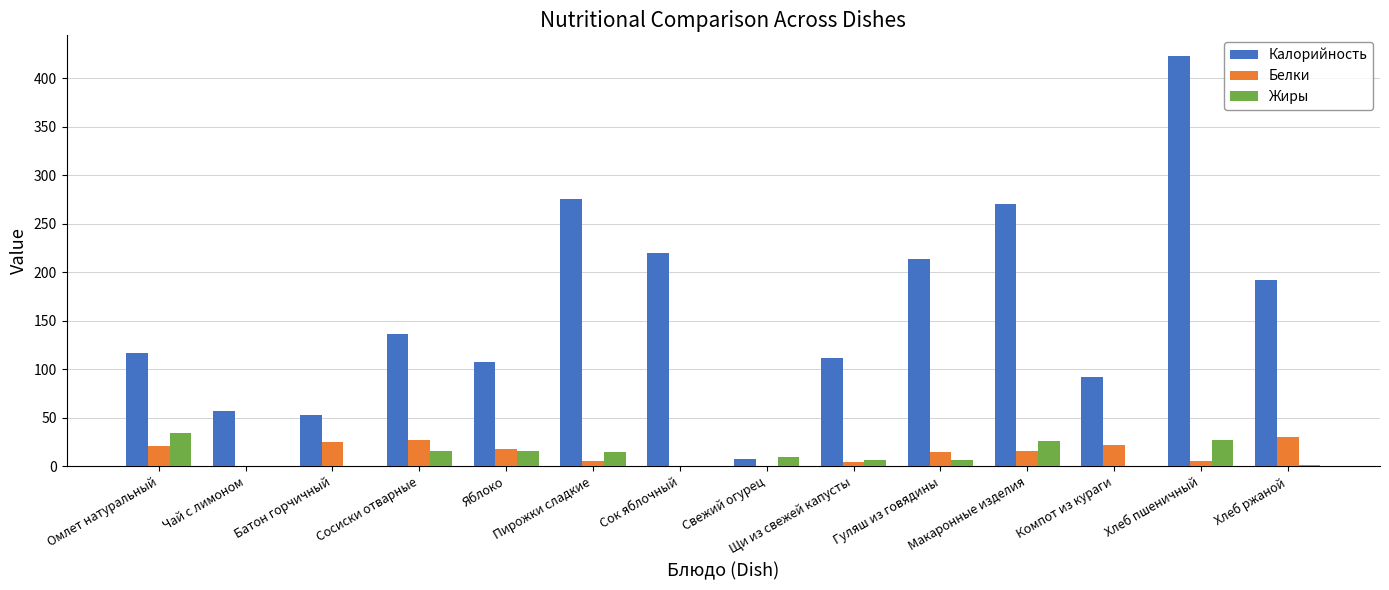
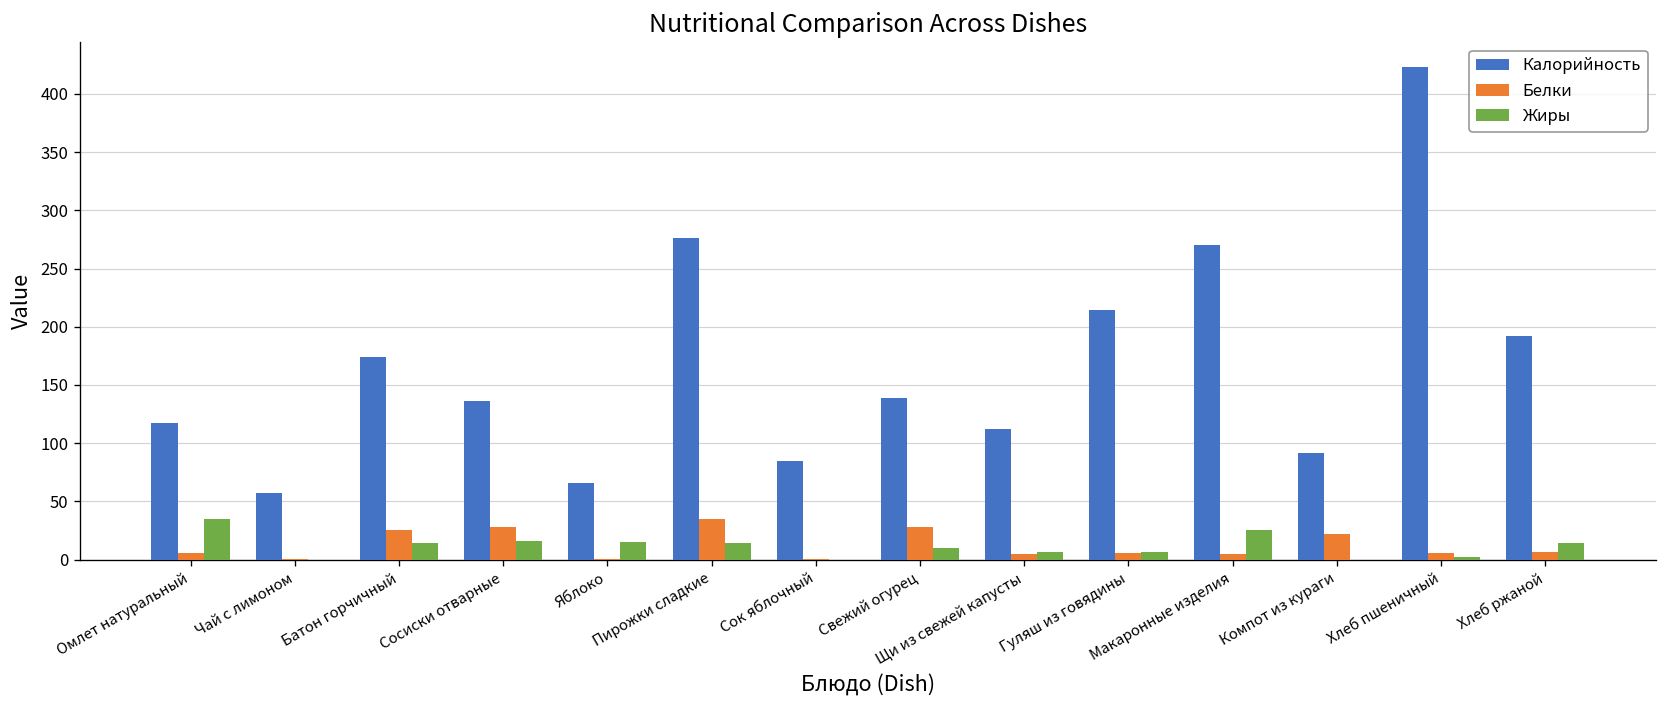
Белки, Омлет натуральный: 20 -> 10
Калорийность, Батон горчичный: 50 -> 170
Жиры, Батон горчичный: 0 -> 10
Калорийность, Яблоко: 110 -> 70
Белки, Яблоко: 20 -> 0
Белки, Пирожки сладкие: 10 -> 40
Калорийность, Сок яблочный: 220 -> 90
Калорийность, Свежий огурец: 10 -> 140
Белки, Свежий огурец: 0 -> 30
Белки, Гуляш из говядины: 14 -> 6
Белки, Макаронные изделия: 20 -> 10
Жиры, Хлеб пшеничный: 30 -> 0
Белки, Хлеб ржаной: 30 -> 10
Жиры, Хлеб ржаной: 0 -> 10
